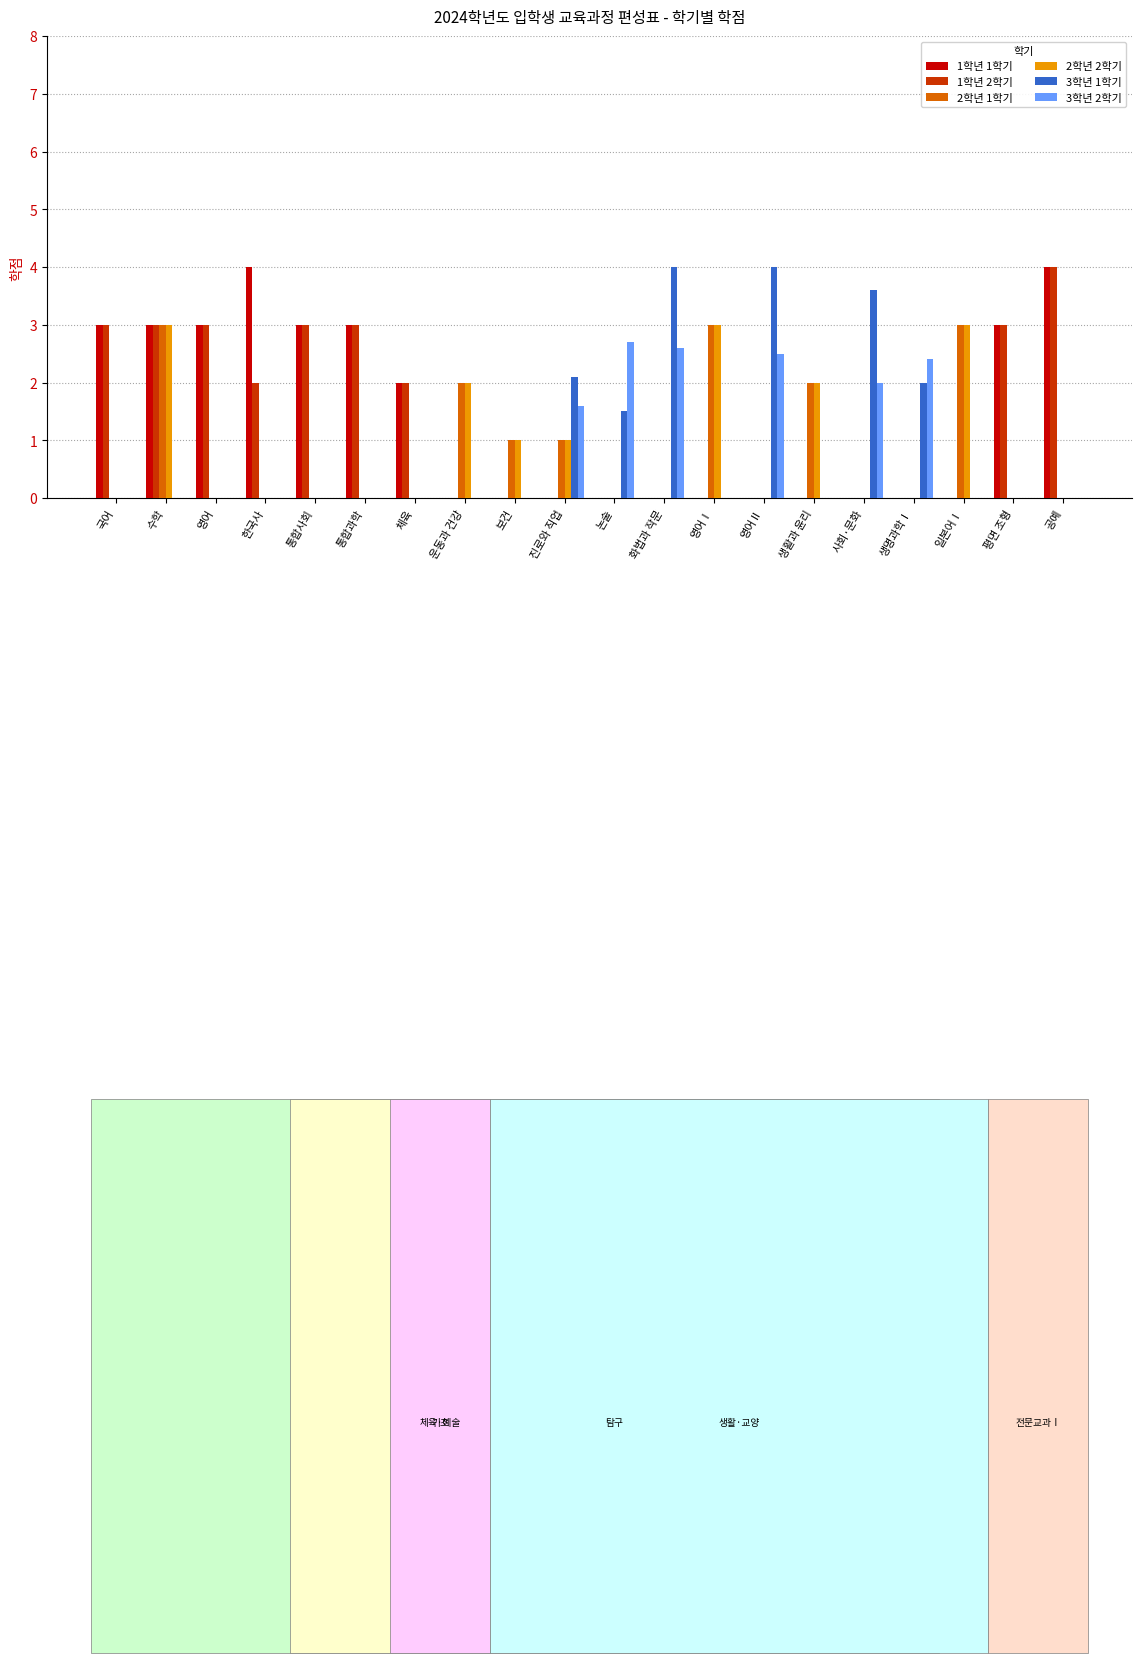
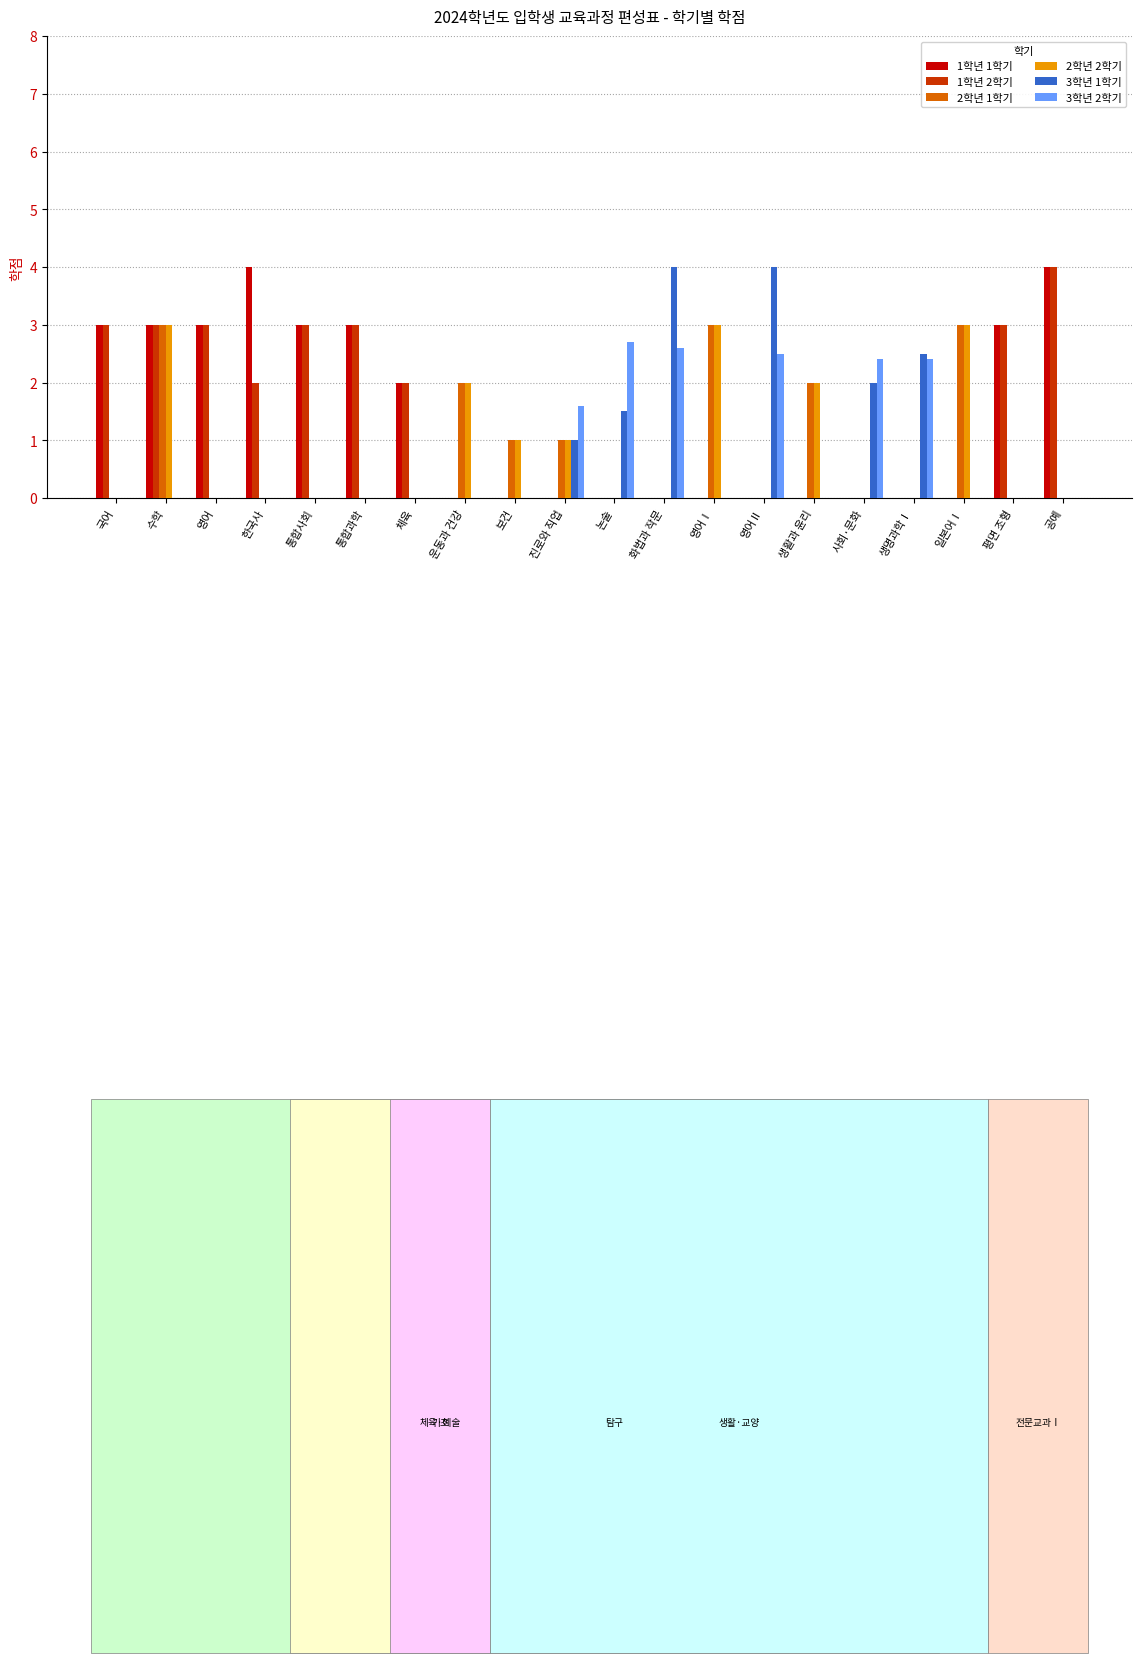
3학년 1학기, 진로와 직업: 2.1 -> 1.0
3학년 1학기, 사회·문화: 3.6 -> 2.0
3학년 2학기, 사회·문화: 2.0 -> 2.4
3학년 1학기, 생명과학Ⅰ: 2.0 -> 2.5
